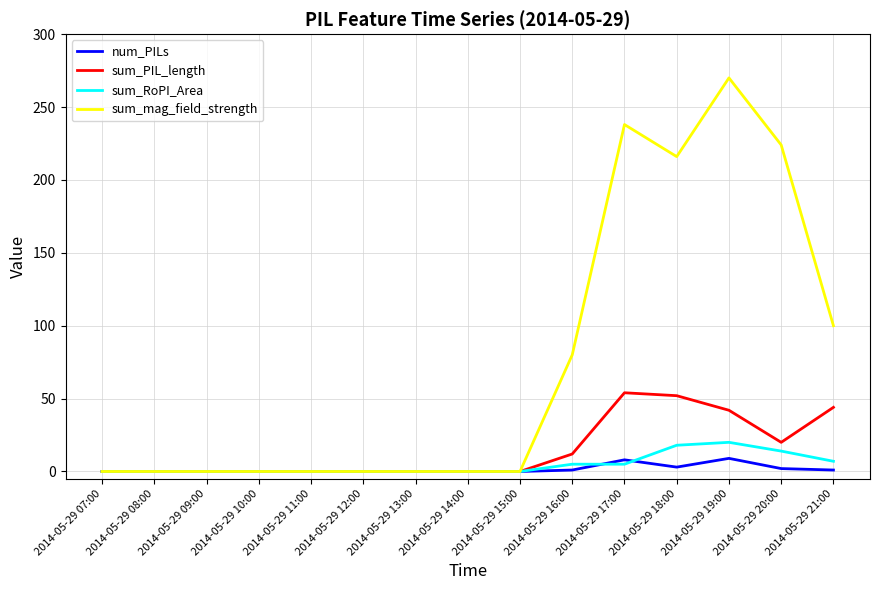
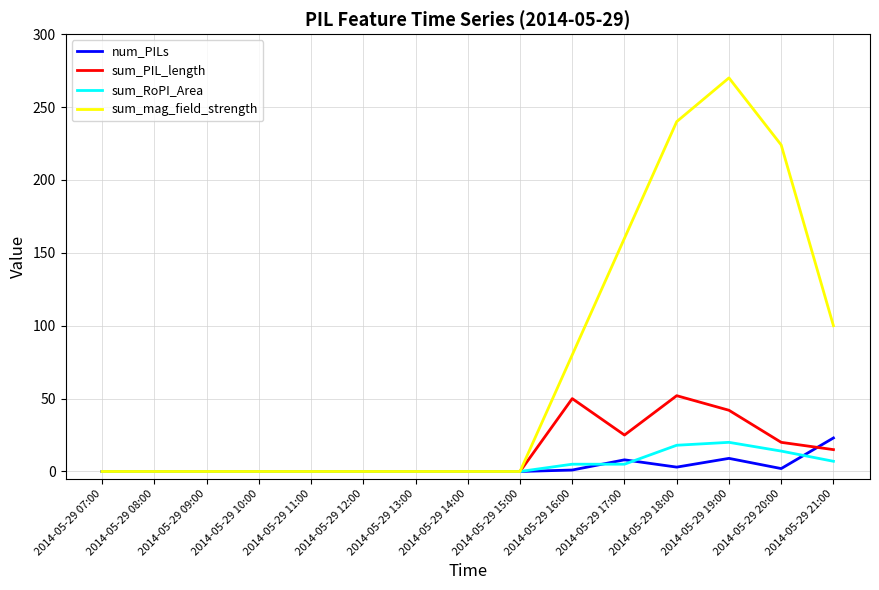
sum_PIL_length, 2014-05-29 16:00: 12 -> 50
sum_PIL_length, 2014-05-29 17:00: 54 -> 25
sum_mag_field_strength, 2014-05-29 17:00: 238 -> 160
sum_mag_field_strength, 2014-05-29 18:00: 216 -> 240
num_PILs, 2014-05-29 21:00: 1 -> 23
sum_PIL_length, 2014-05-29 21:00: 44 -> 15
